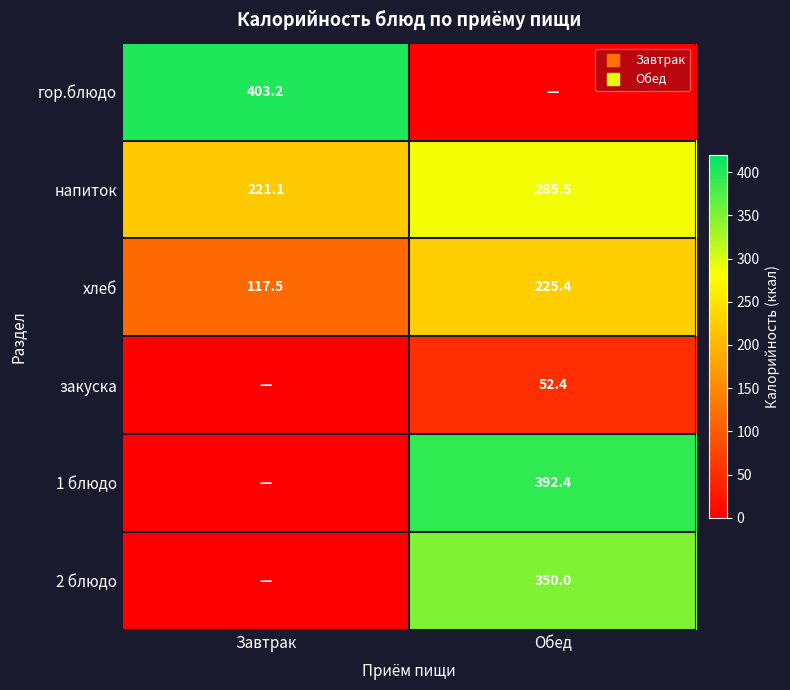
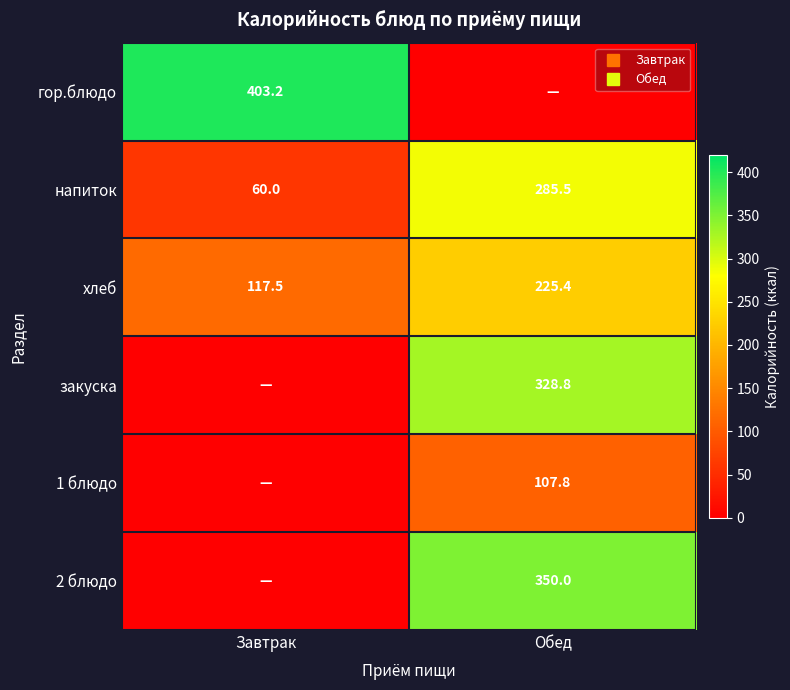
напиток, Завтрак: 221.1 -> 60.0
закуска, Обед: 52.4 -> 328.8
1 блюдо, Обед: 392.4 -> 107.8
